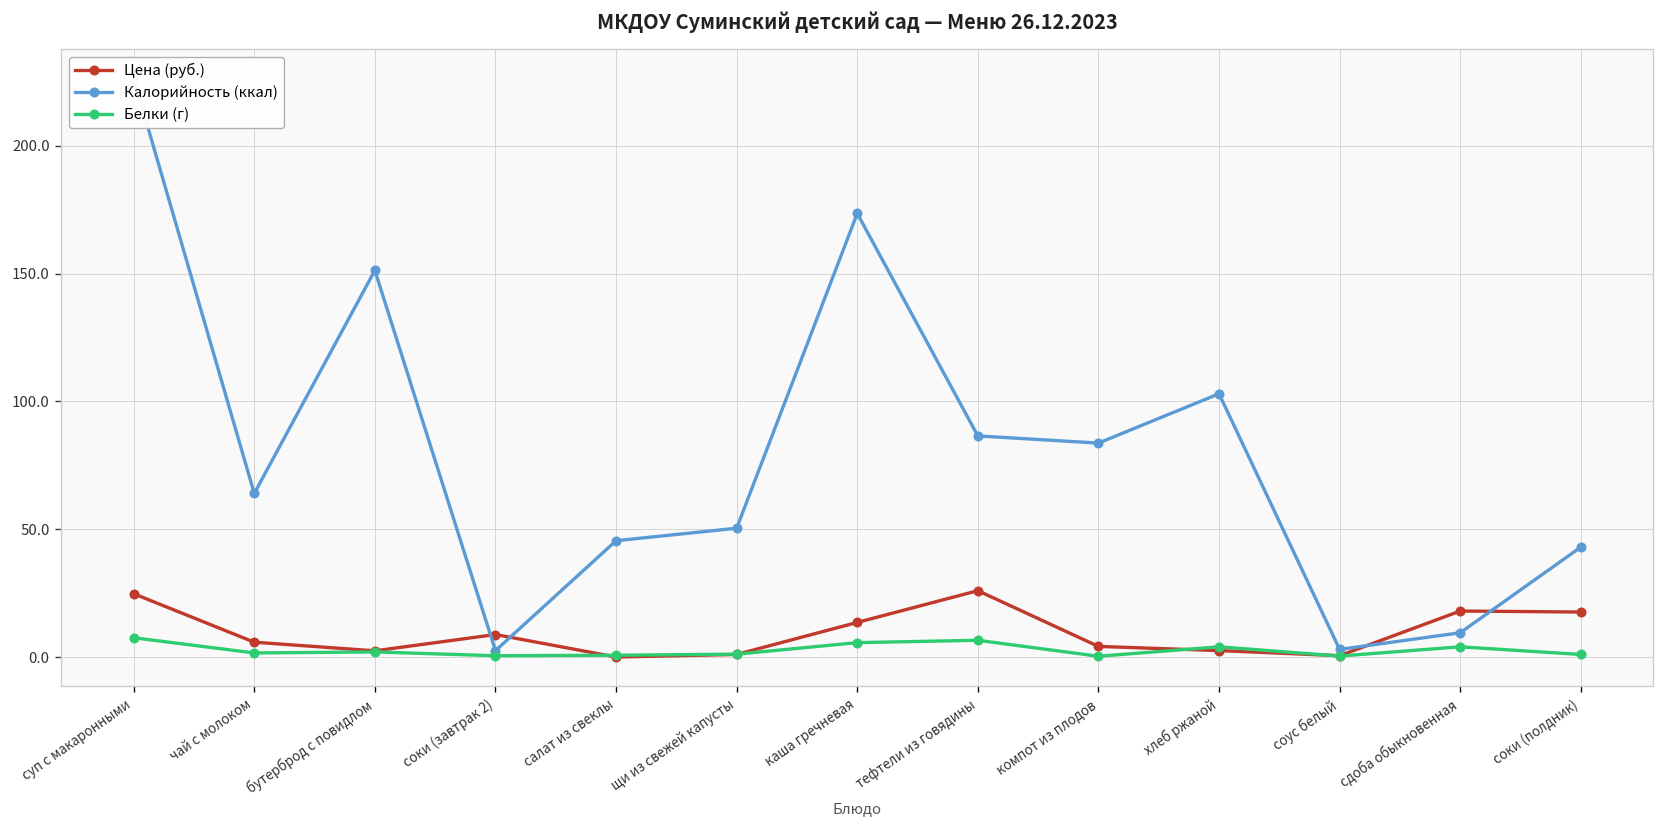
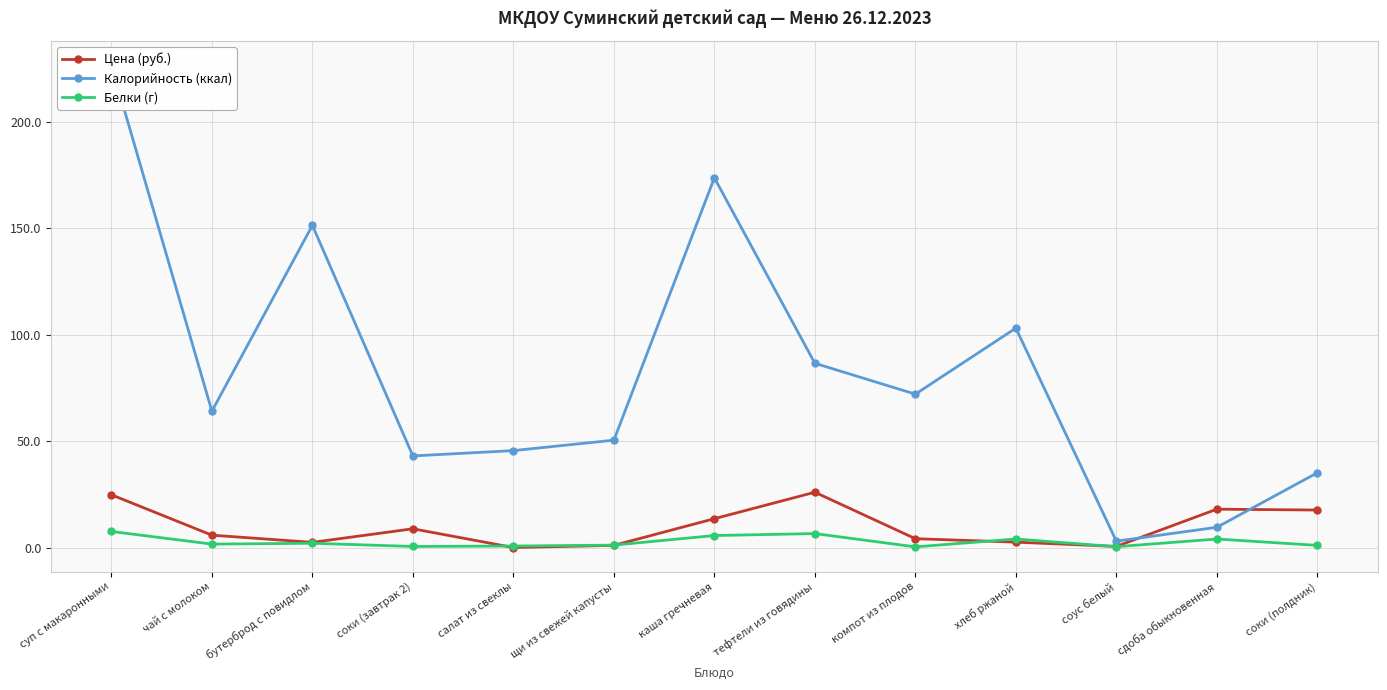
Калорийность (ккал), соки (завтрак 2): 3 -> 43
Калорийность (ккал), компот из плодов: 84 -> 72
Калорийность (ккал), соки (полдник): 43 -> 35
